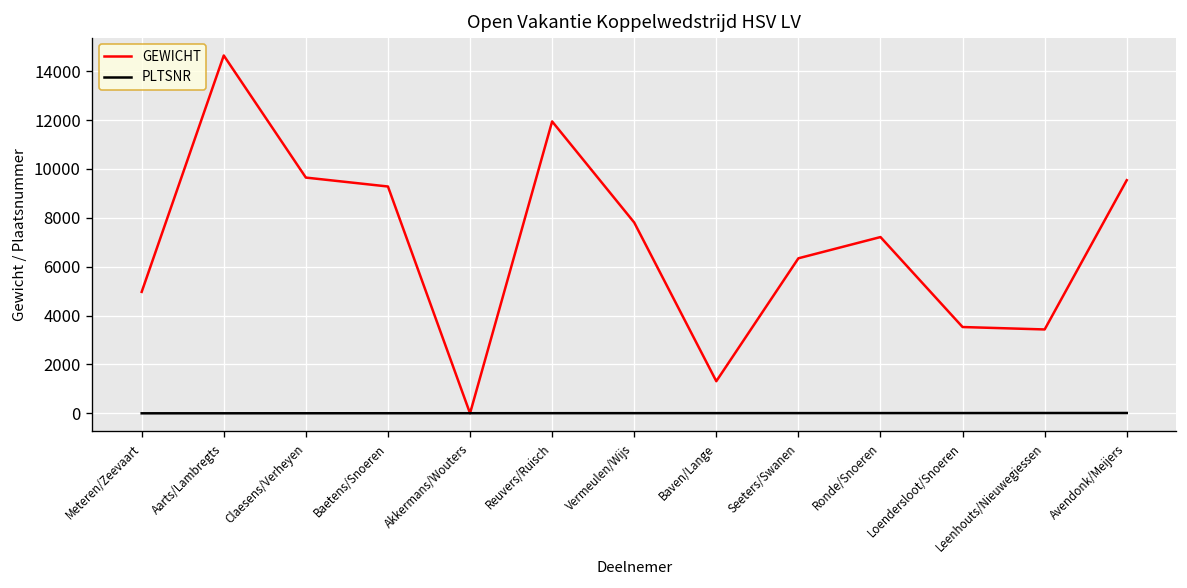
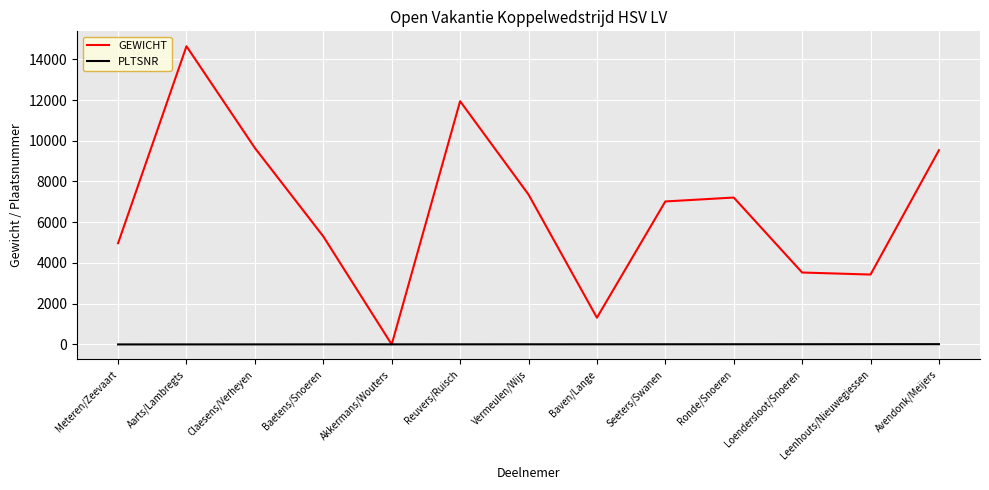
GEWICHT, Baetens/Snoeren: 9300 -> 5300
GEWICHT, Vermeulen/Wijs: 7800 -> 7400
GEWICHT, Seeters/Swanen: 6300 -> 7000
